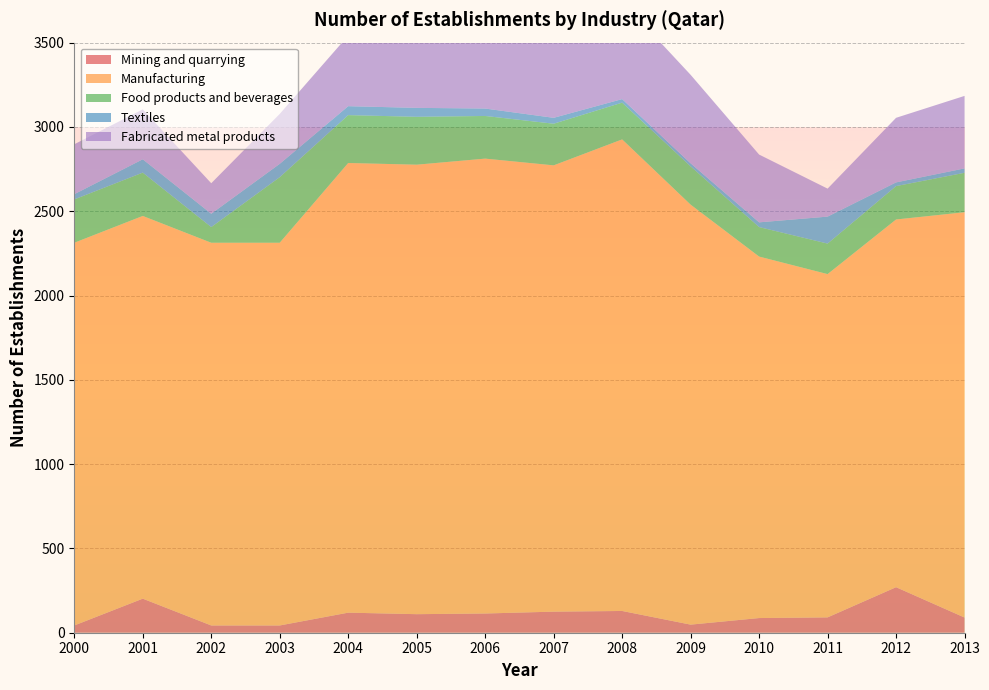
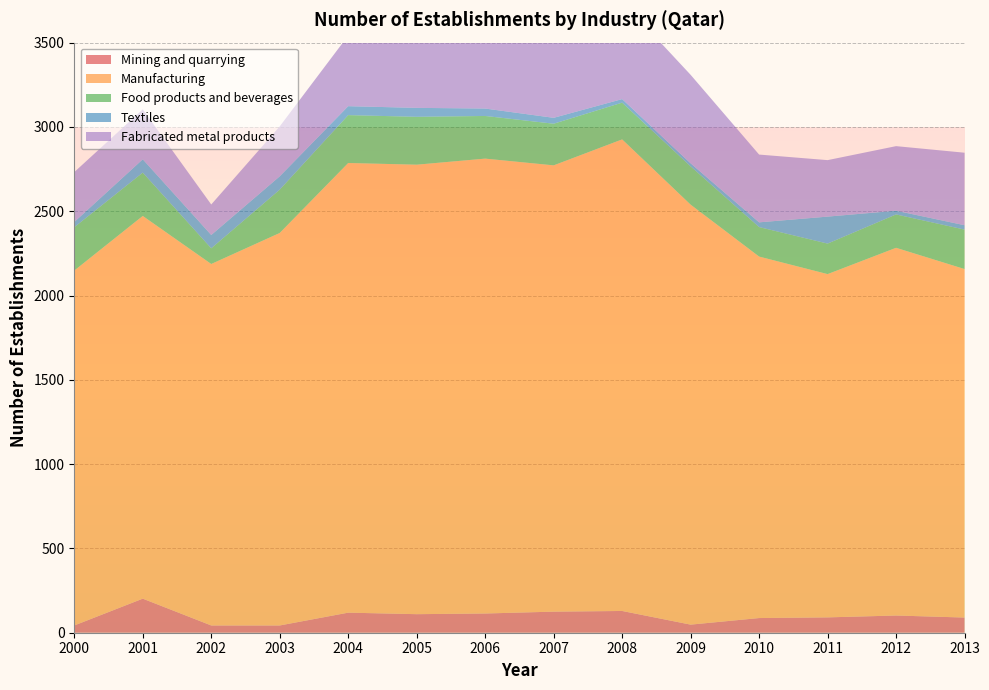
Manufacturing, 2000: 2270 -> 2110
Manufacturing, 2002: 2270 -> 2140
Manufacturing, 2003: 2270 -> 2330
Food products and beverages, 2003: 390 -> 260
Fabricated metal products, 2011: 170 -> 340
Mining and quarrying, 2012: 270 -> 100
Manufacturing, 2013: 2400 -> 2070
